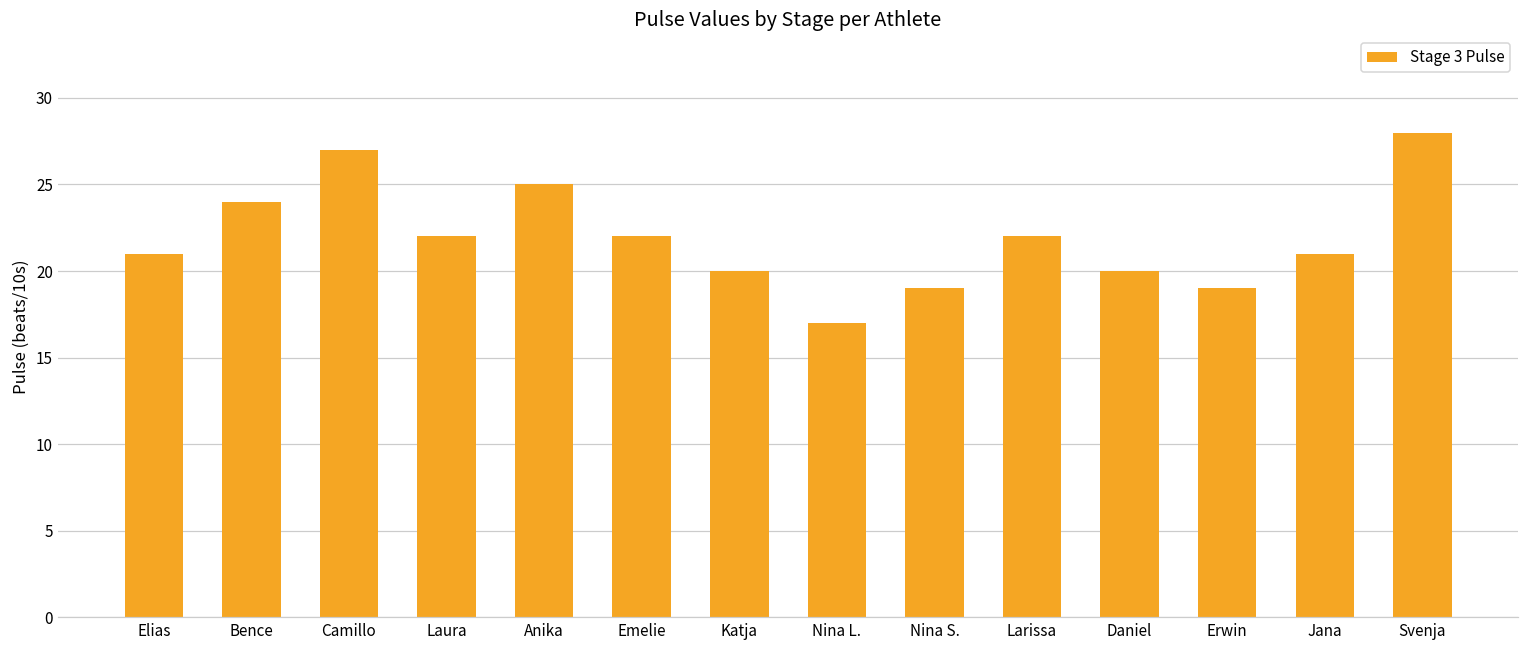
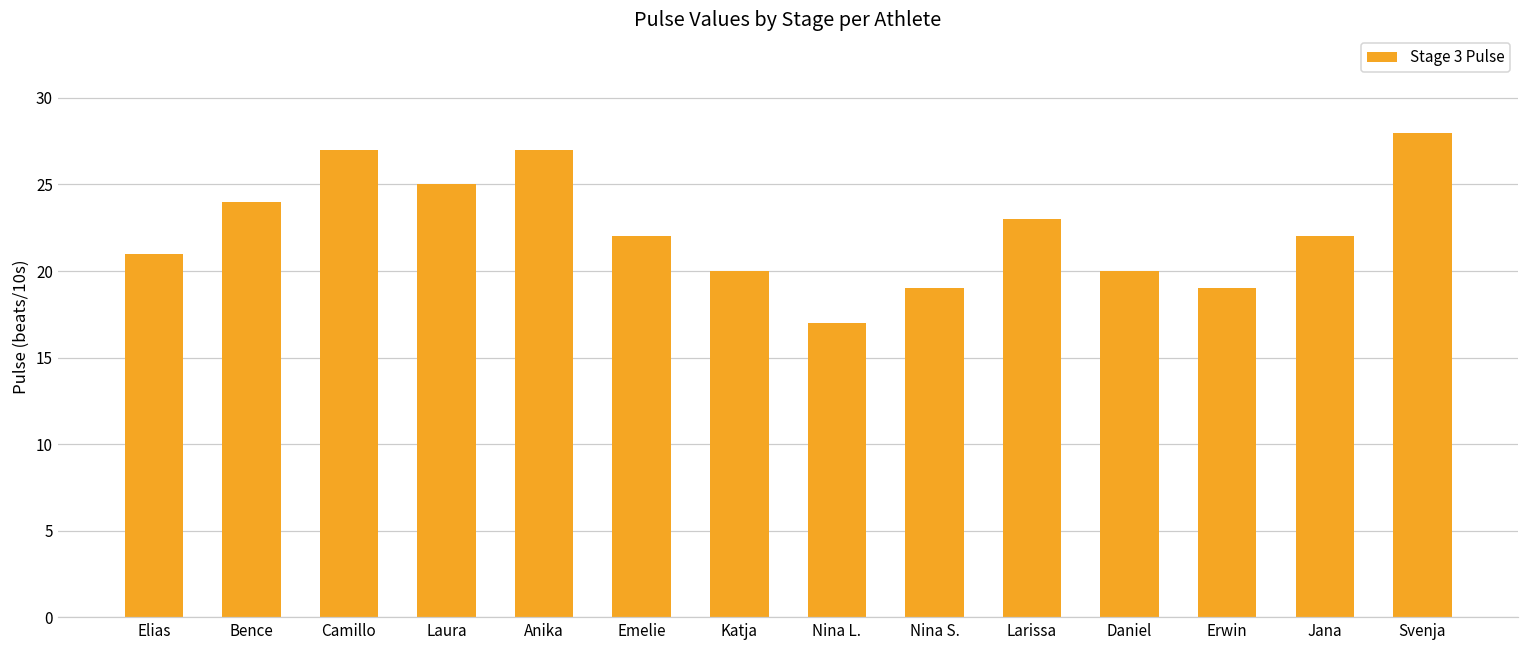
Laura: 22 -> 25
Anika: 25 -> 27
Larissa: 22 -> 23
Jana: 21 -> 22
